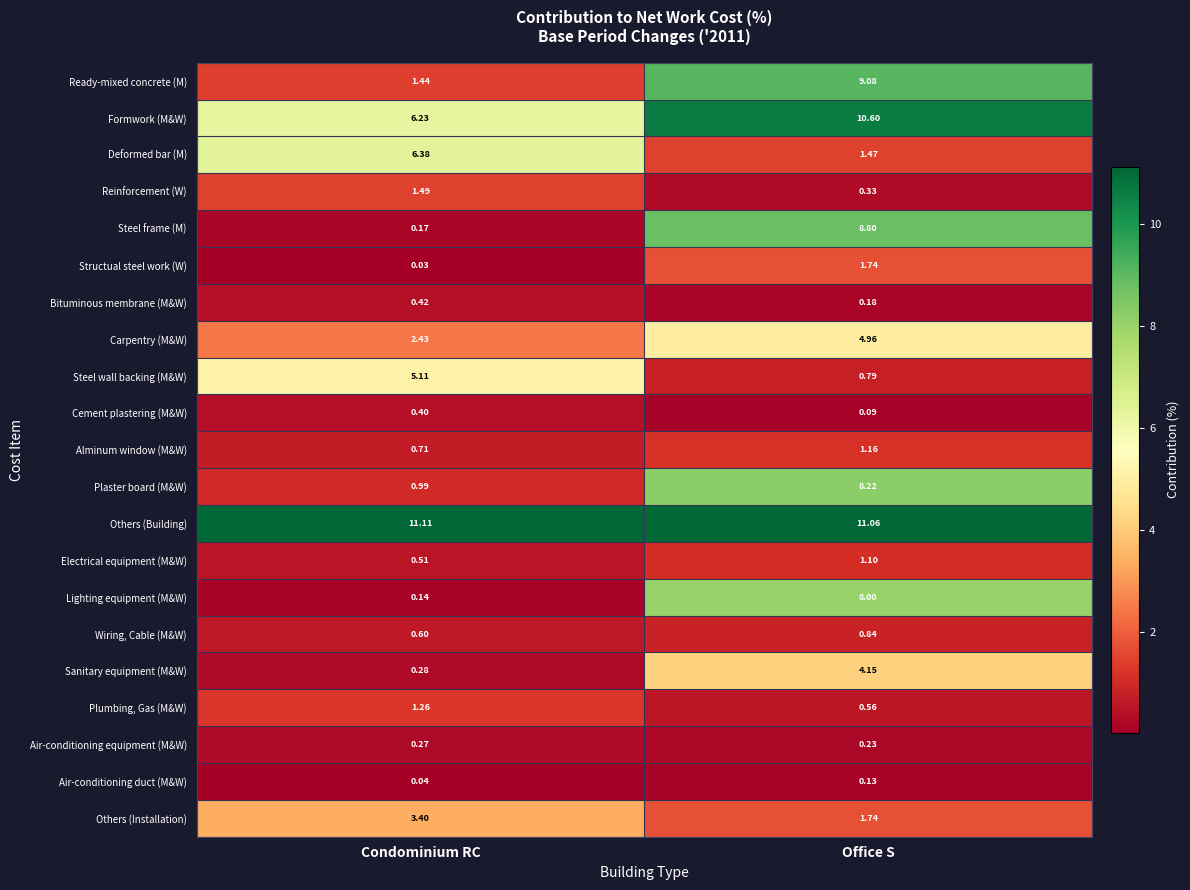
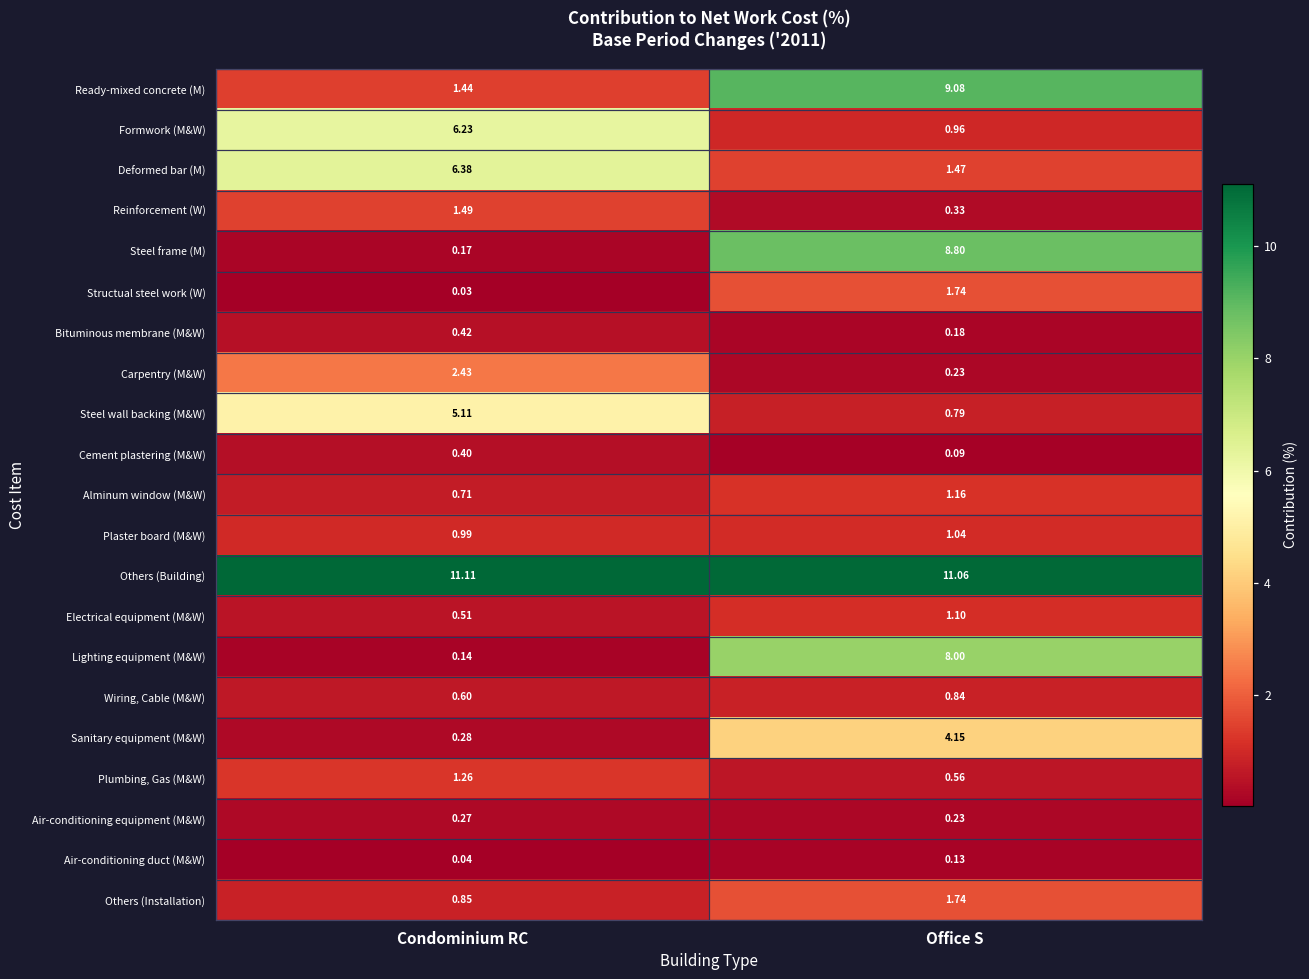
Formwork (M&W), Office S: 10.60 -> 0.96
Carpentry (M&W), Office S: 4.96 -> 0.23
Plaster board (M&W), Office S: 8.22 -> 1.04
Others (Installation), Condominium RC: 3.40 -> 0.85
